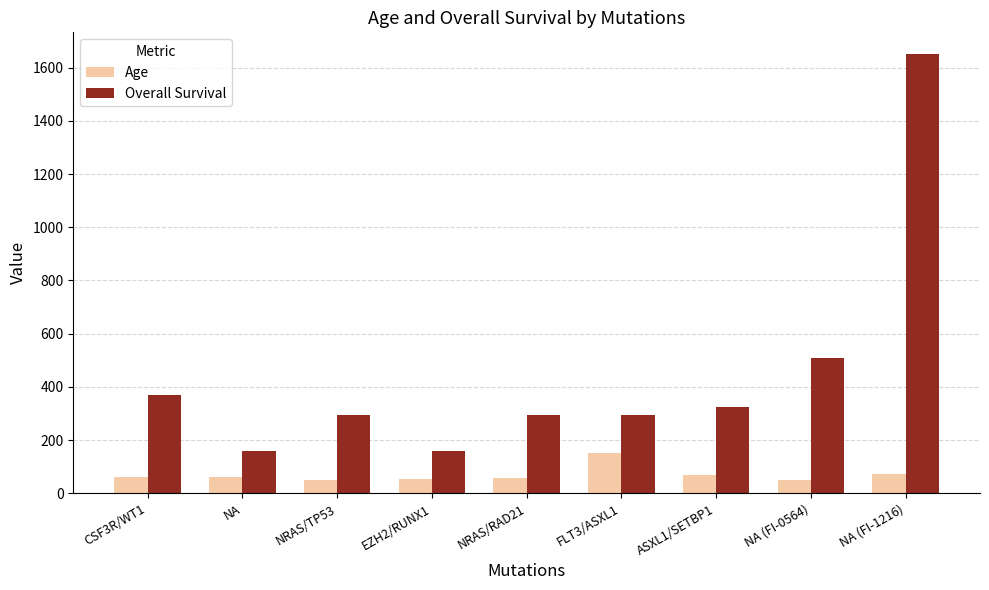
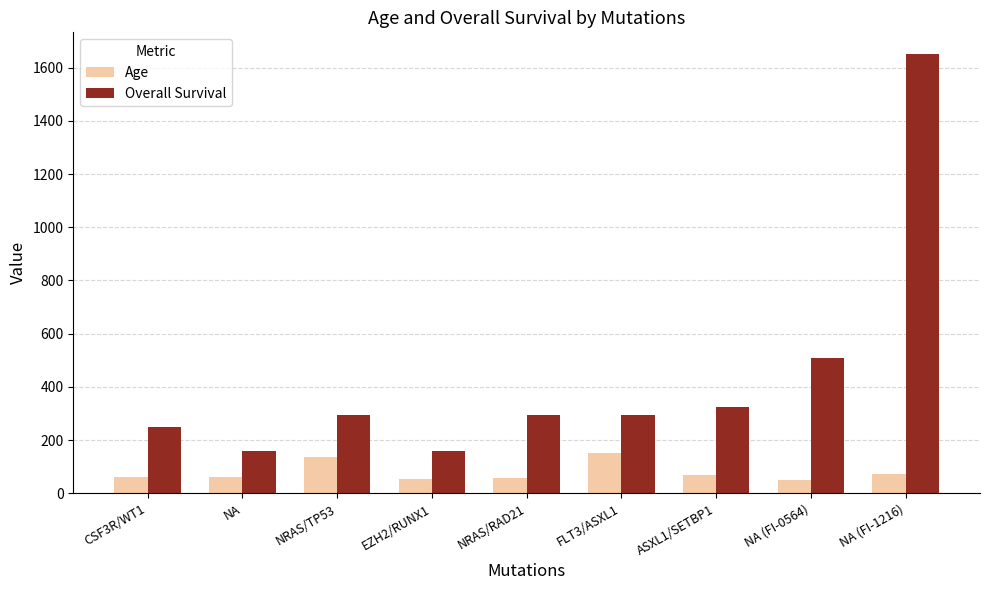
Overall Survival, CSF3R/WT1: 370 -> 250
Age, NRAS/TP53: 50 -> 140
